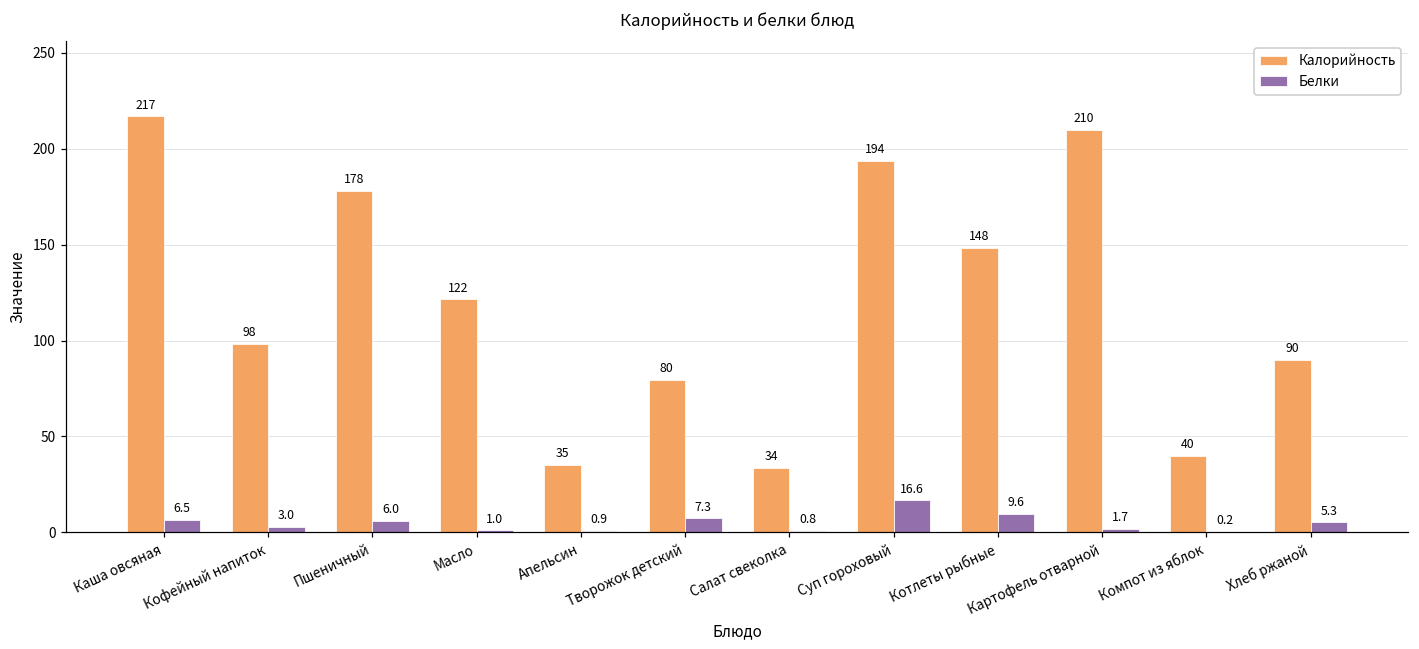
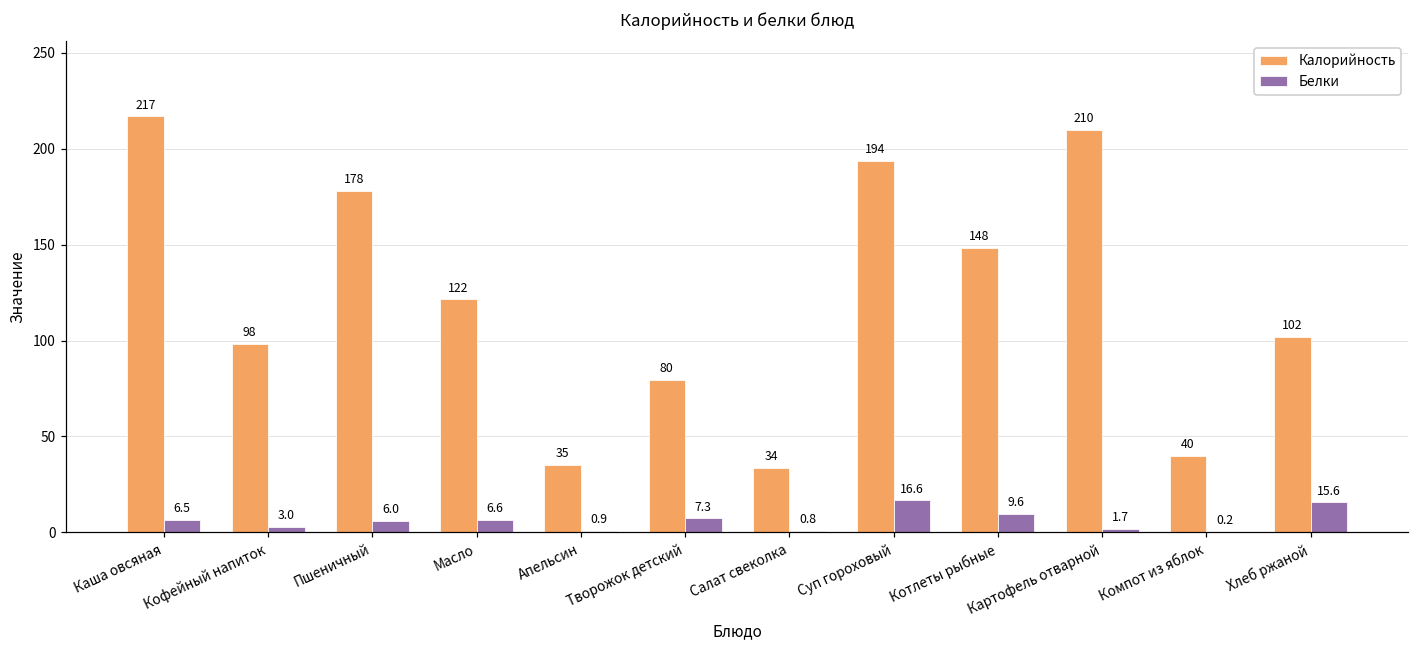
Белки, Масло: 1.0 -> 6.6
Калорийность, Хлеб ржаной: 90 -> 102
Белки, Хлеб ржаной: 5.3 -> 15.6
